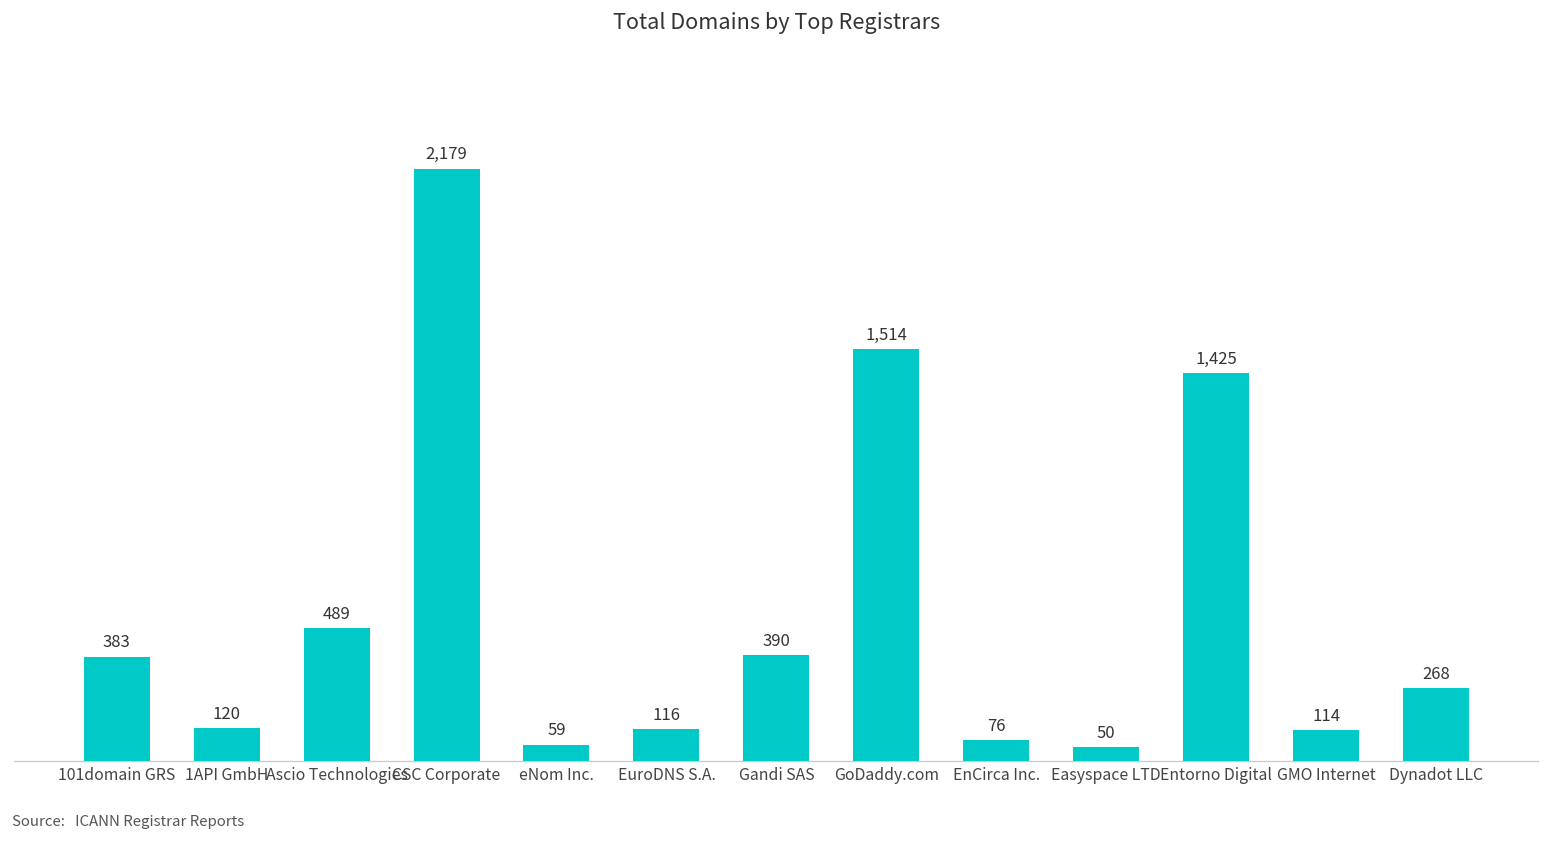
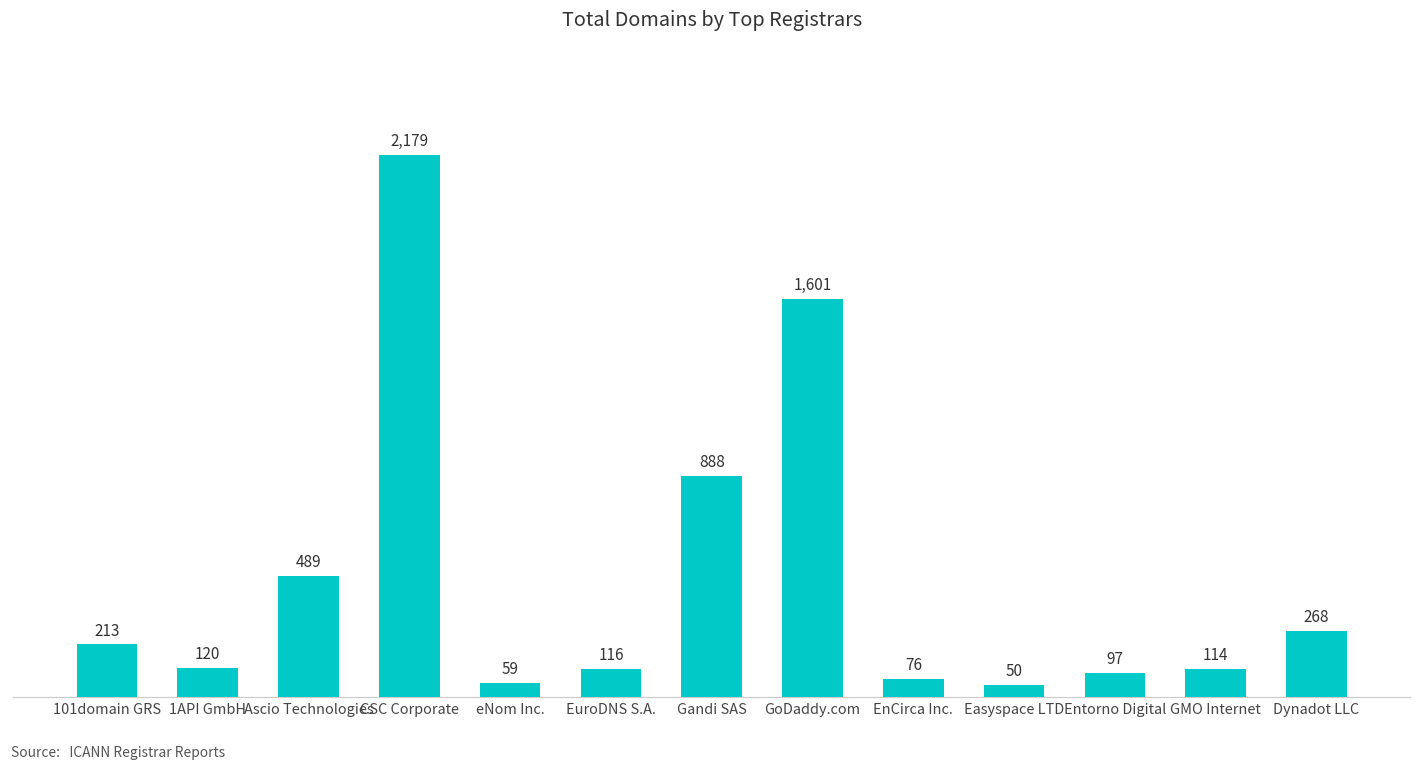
101domain GRS: 383 -> 213
Gandi SAS: 390 -> 888
GoDaddy.com: 1,514 -> 1,601
Entorno Digital: 1,425 -> 97
